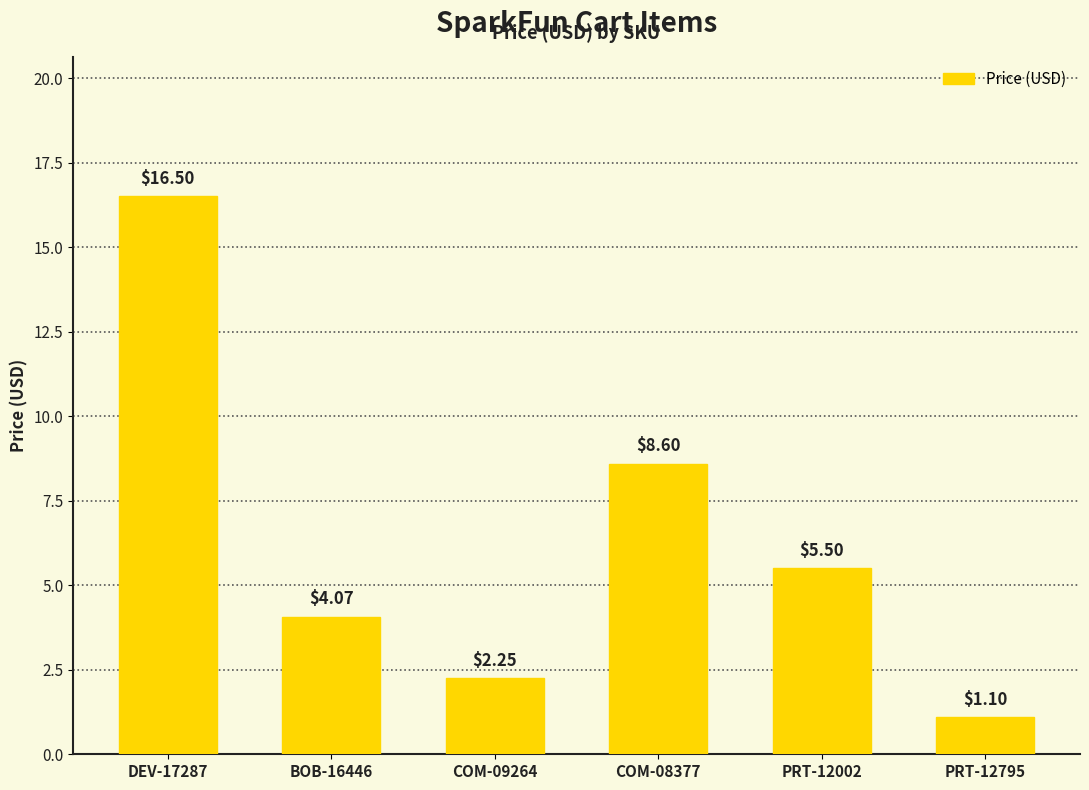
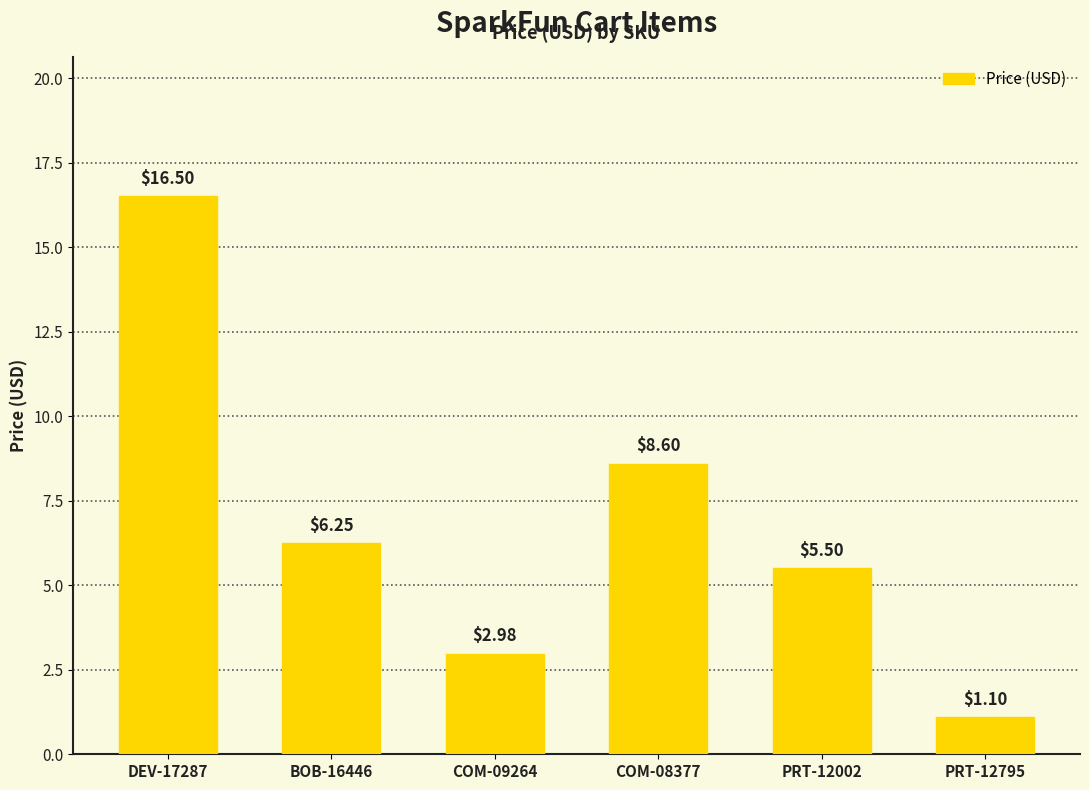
BOB-16446: $4.07 -> $6.25
COM-09264: $2.25 -> $2.98
